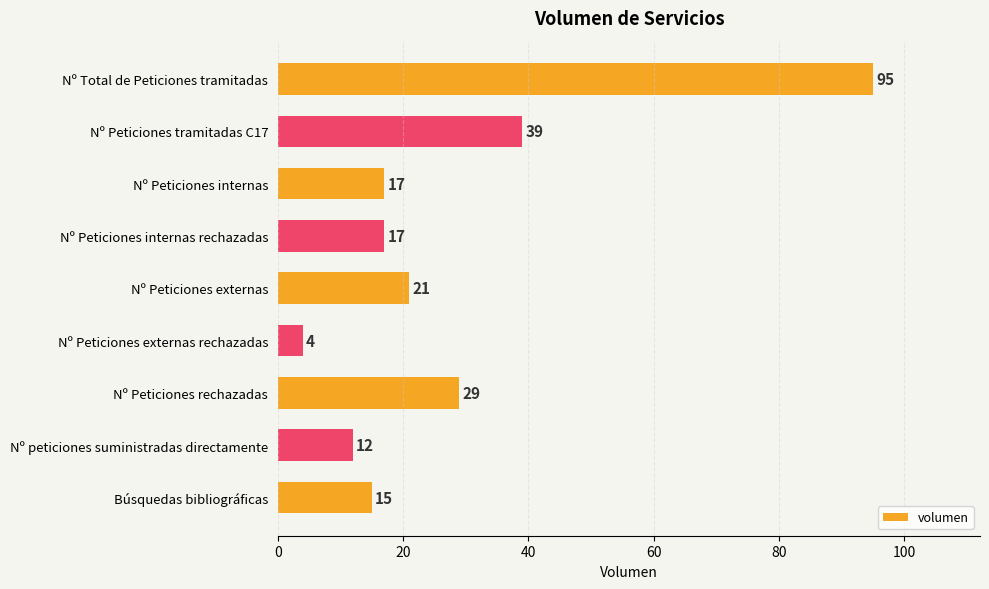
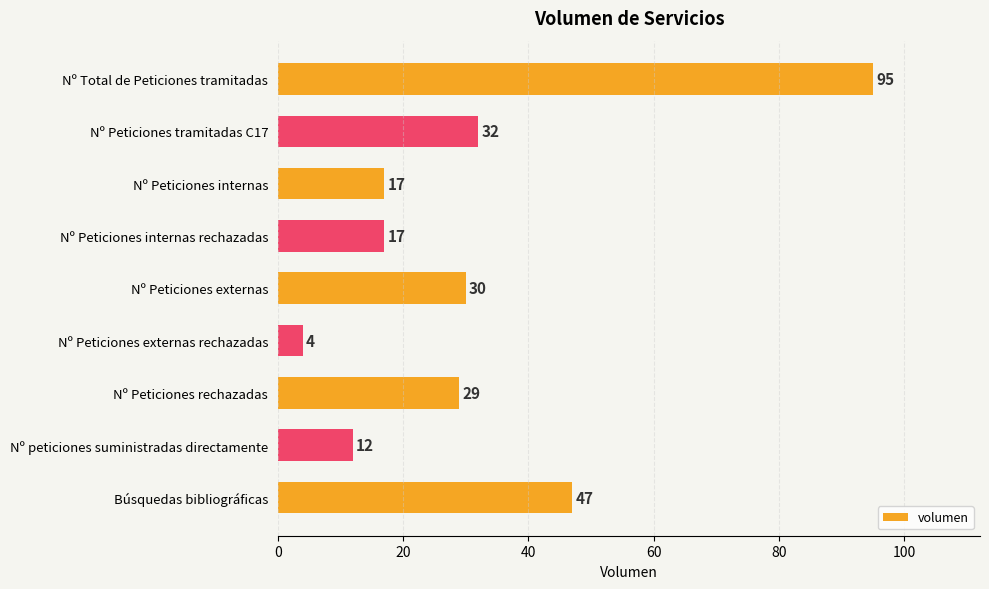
Nº Peticiones tramitadas C17: 39 -> 32
Nº Peticiones externas: 21 -> 30
Búsquedas bibliográficas: 15 -> 47
